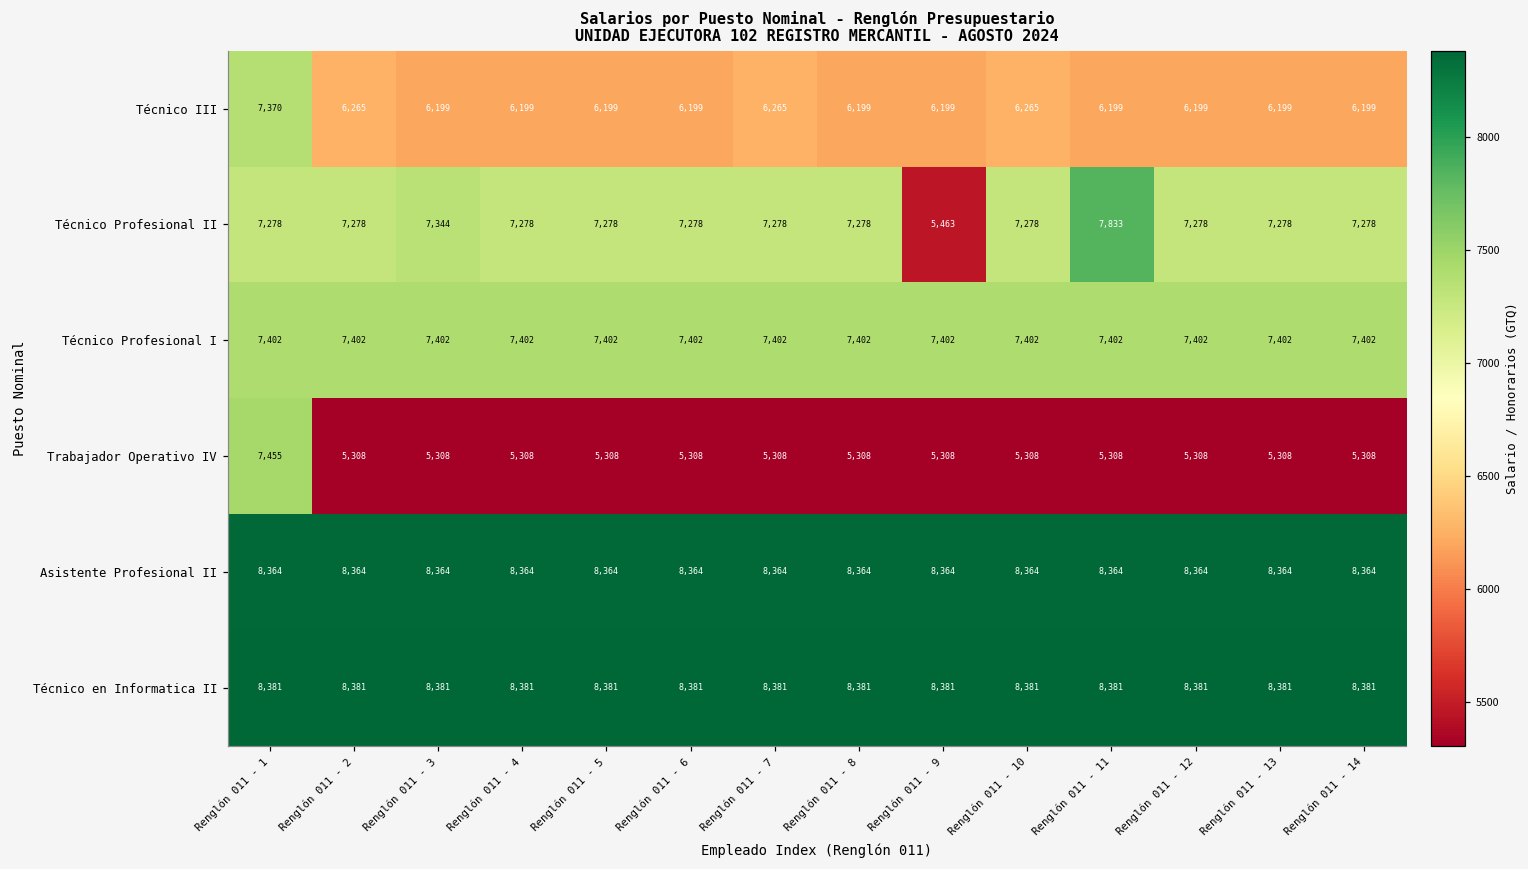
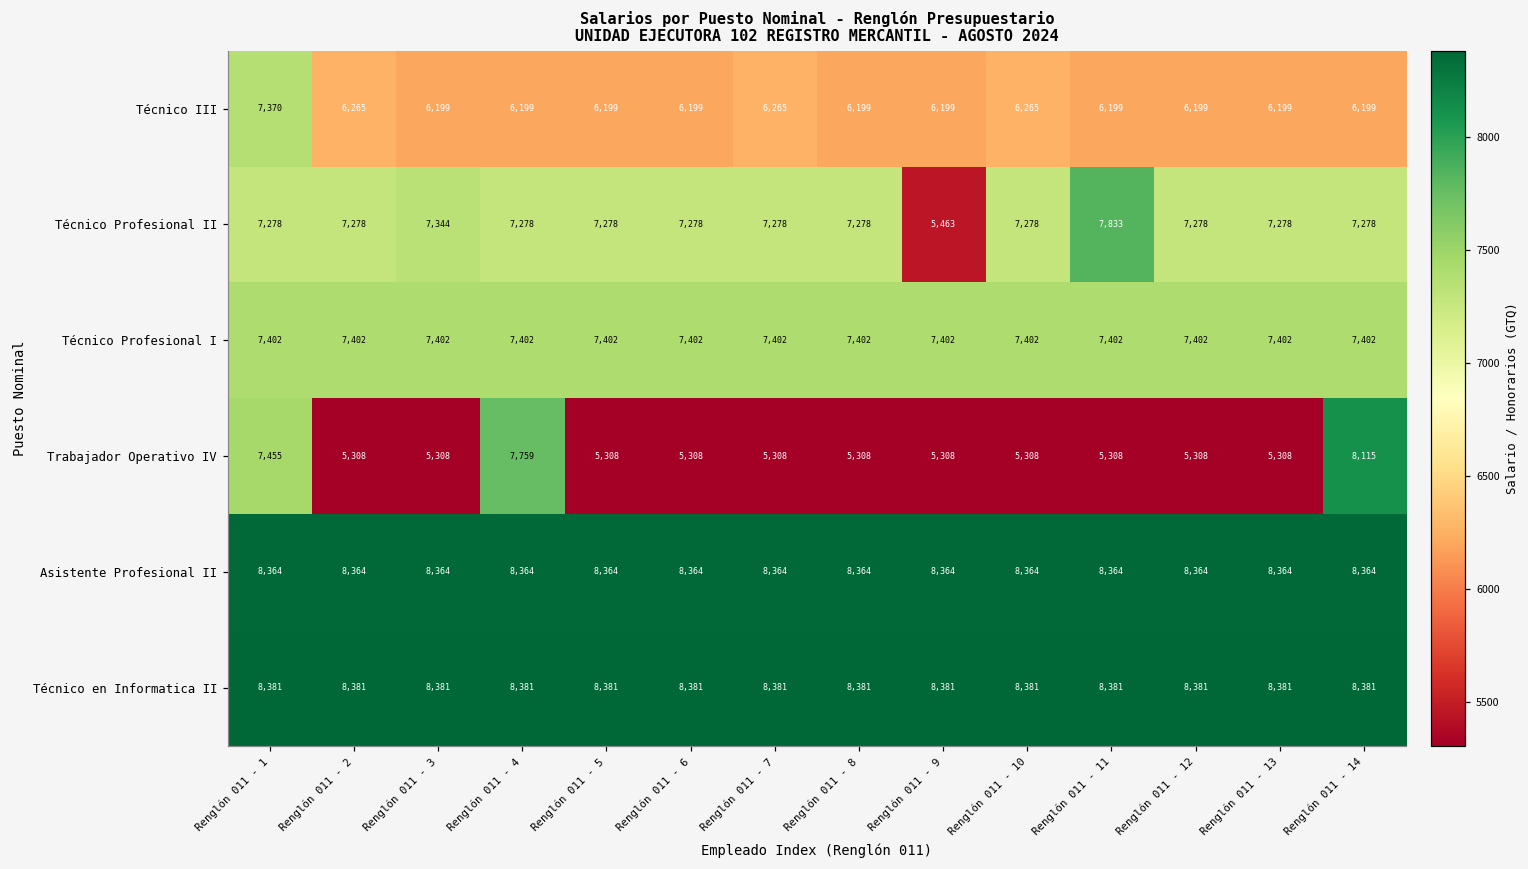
Trabajador Operativo IV, Renglón 011 - 4: 5,308 -> 7,759
Trabajador Operativo IV, Renglón 011 - 14: 5,308 -> 8,115
